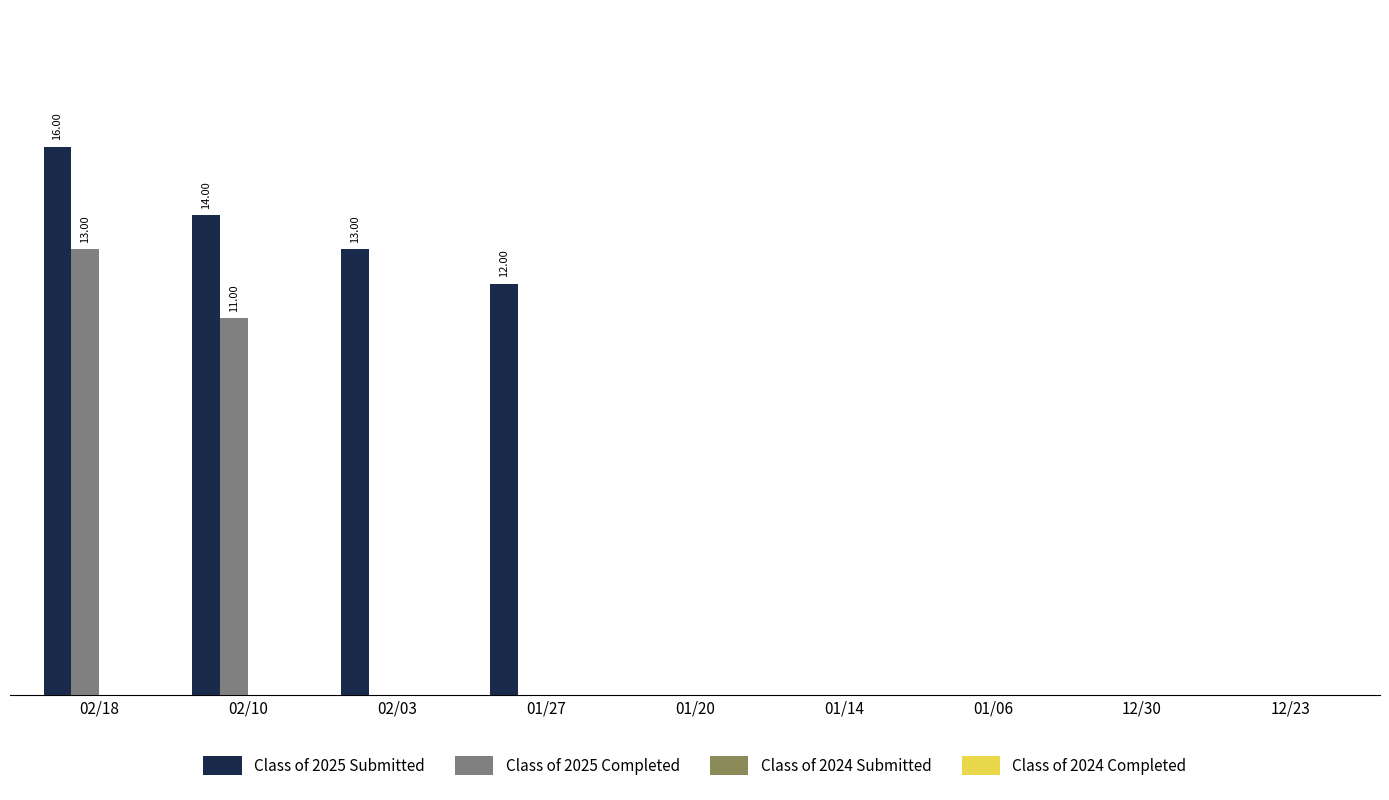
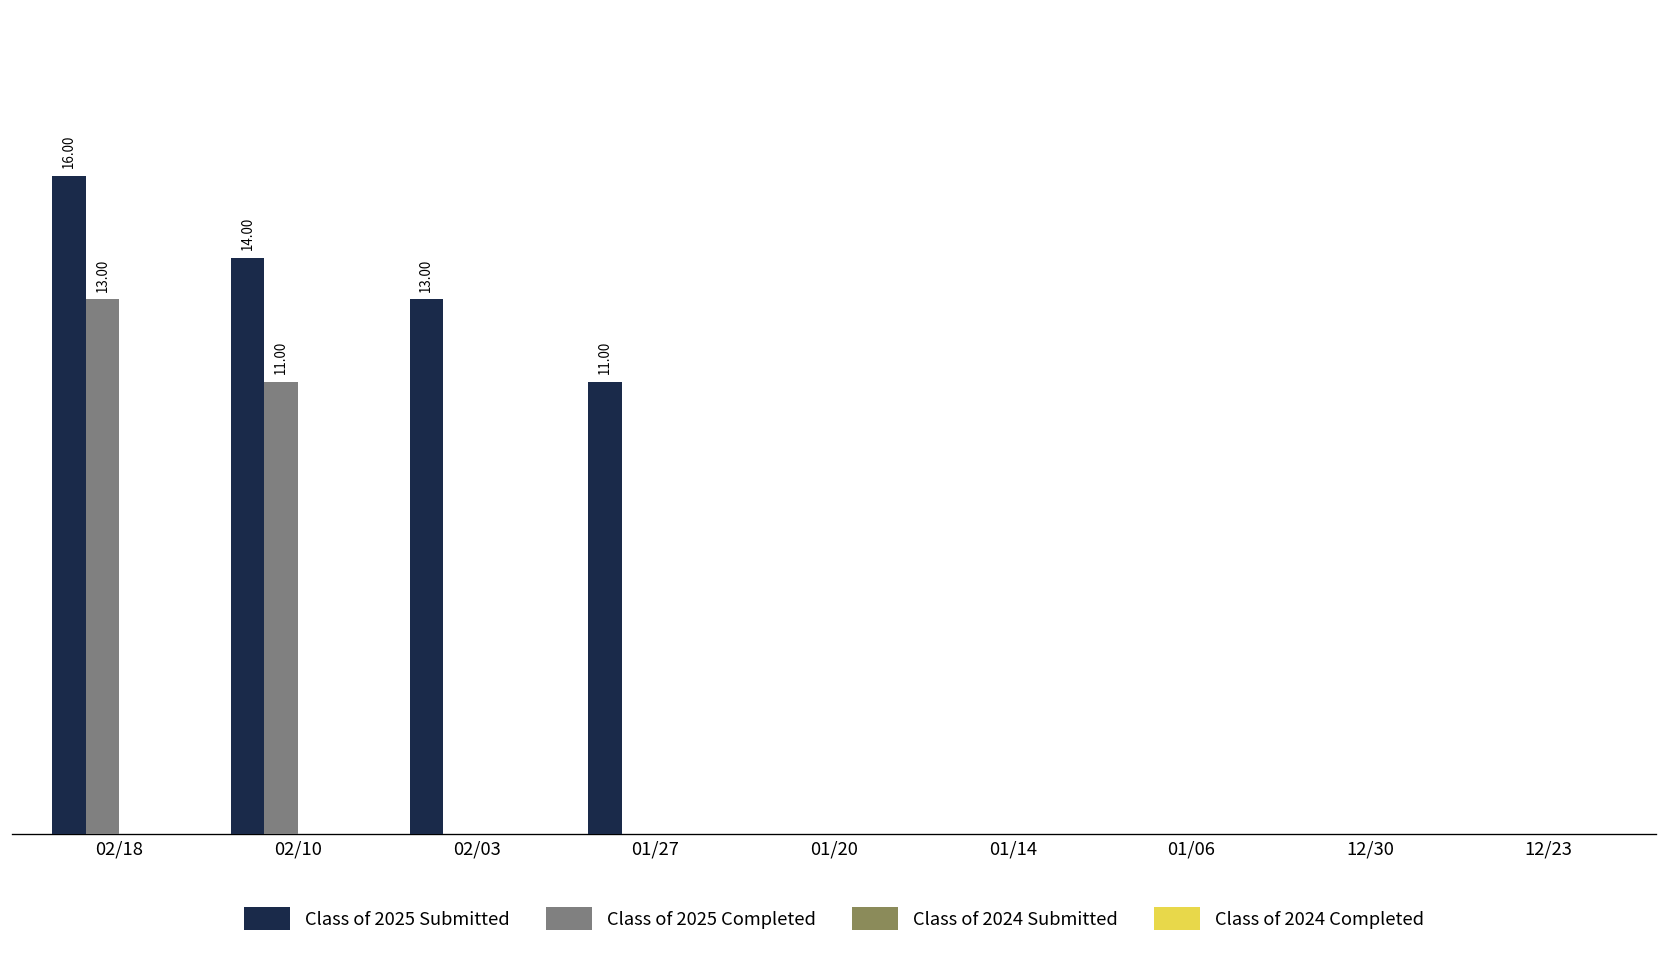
Class of 2025 Submitted, 01/27: 12.00 -> 11.00
